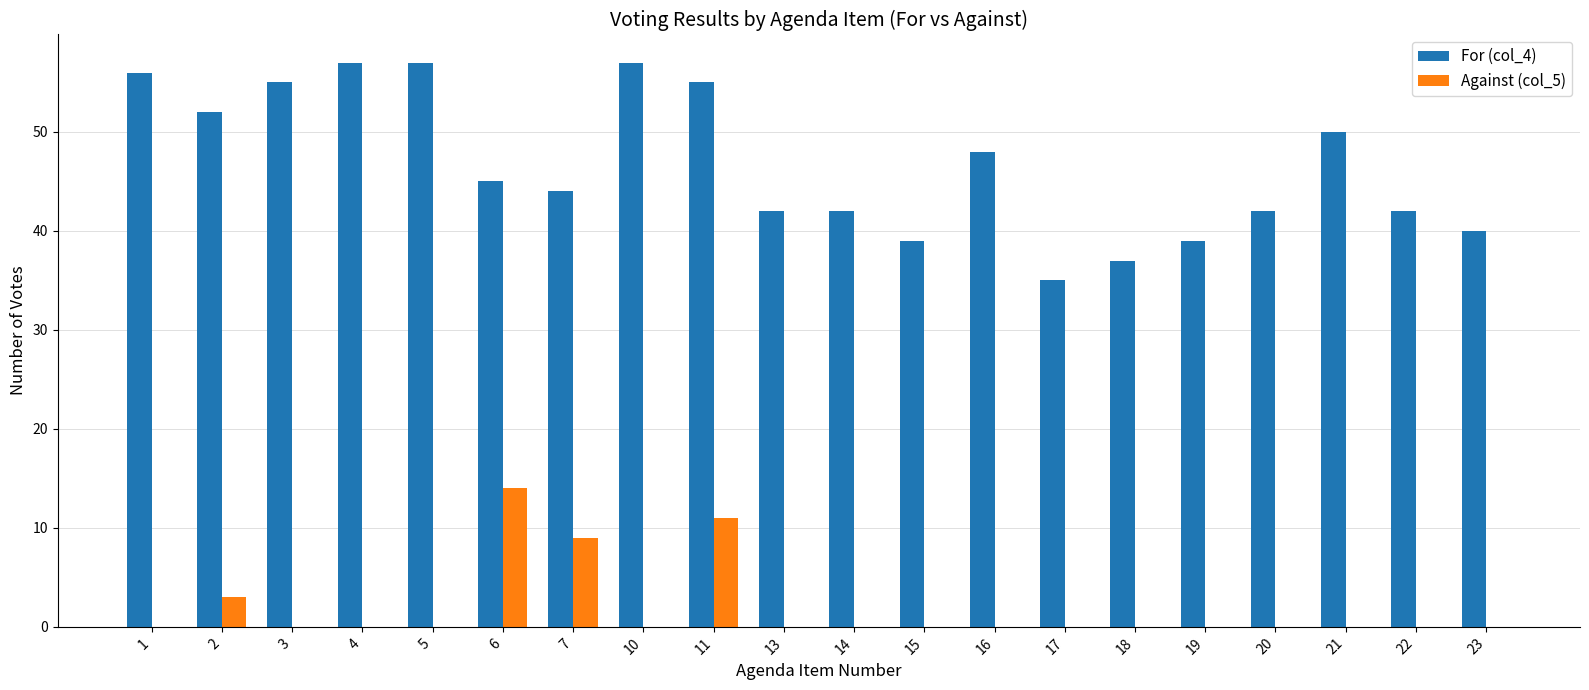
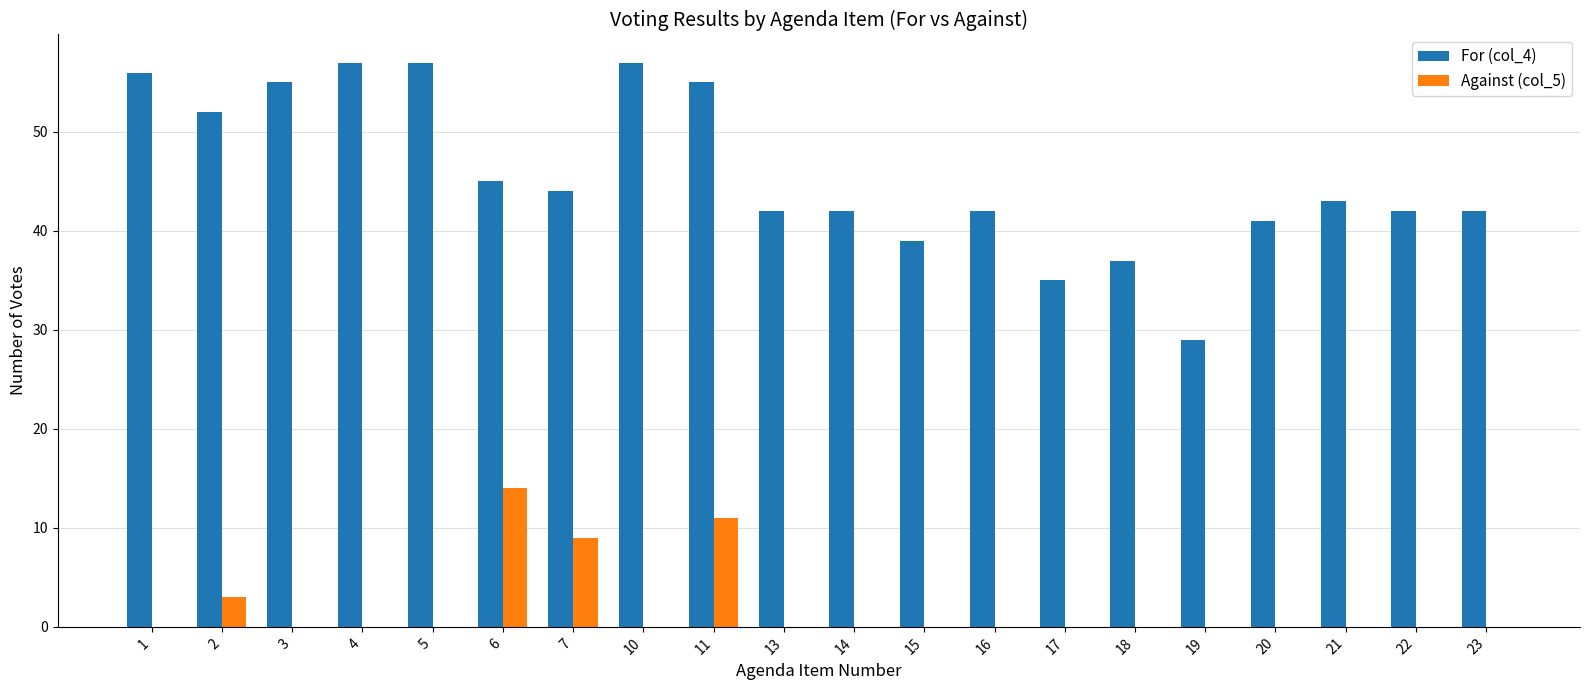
For (col_4), 16: 48 -> 42
For (col_4), 19: 39 -> 29
For (col_4), 20: 42 -> 41
For (col_4), 21: 50 -> 43
For (col_4), 23: 40 -> 42
